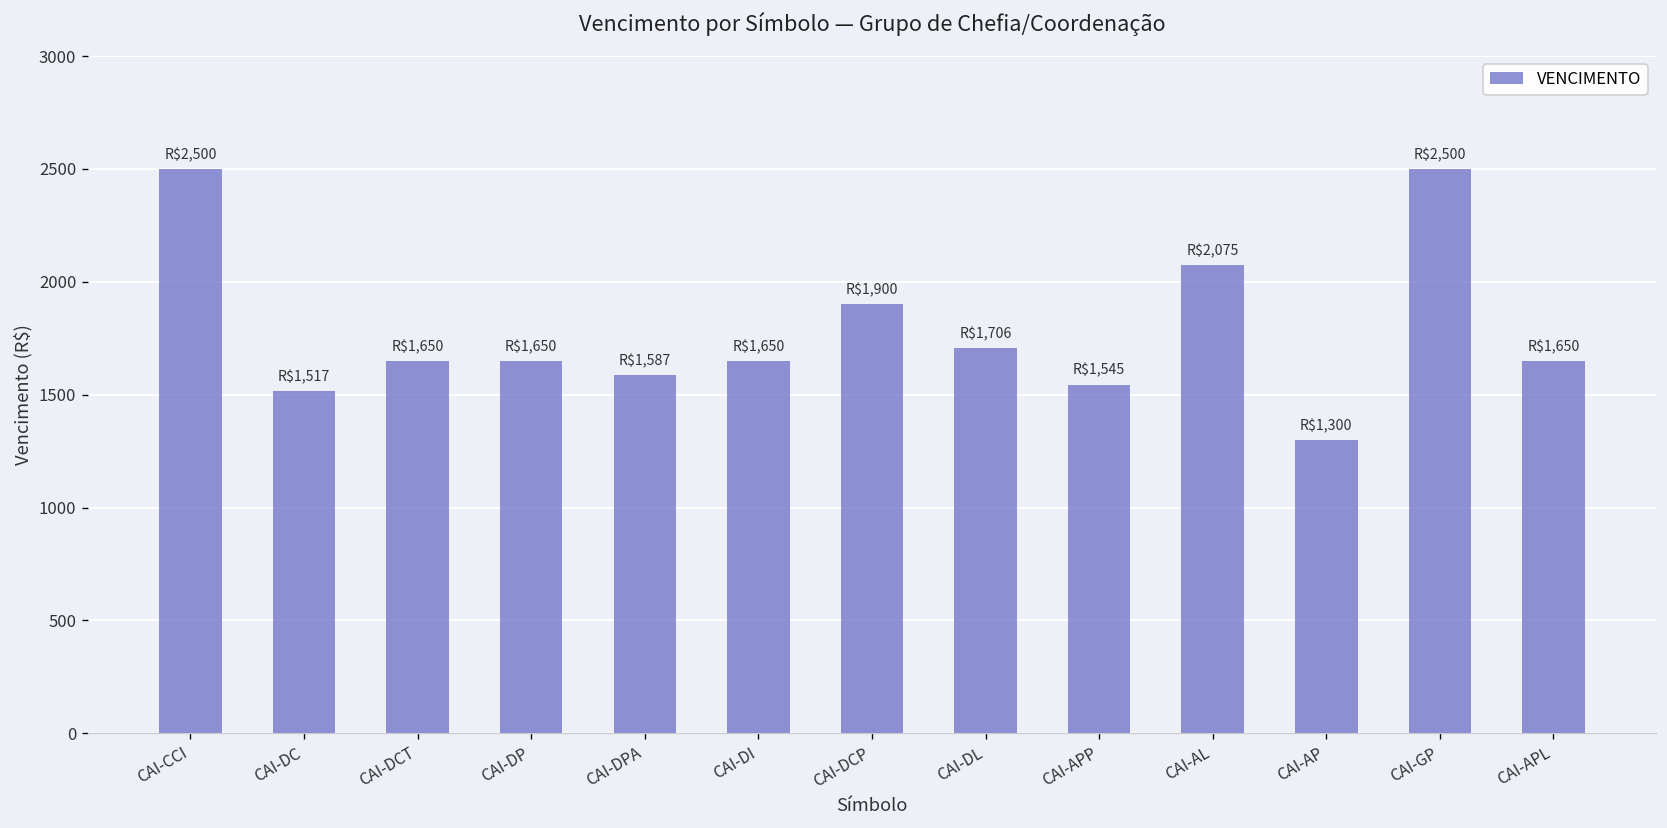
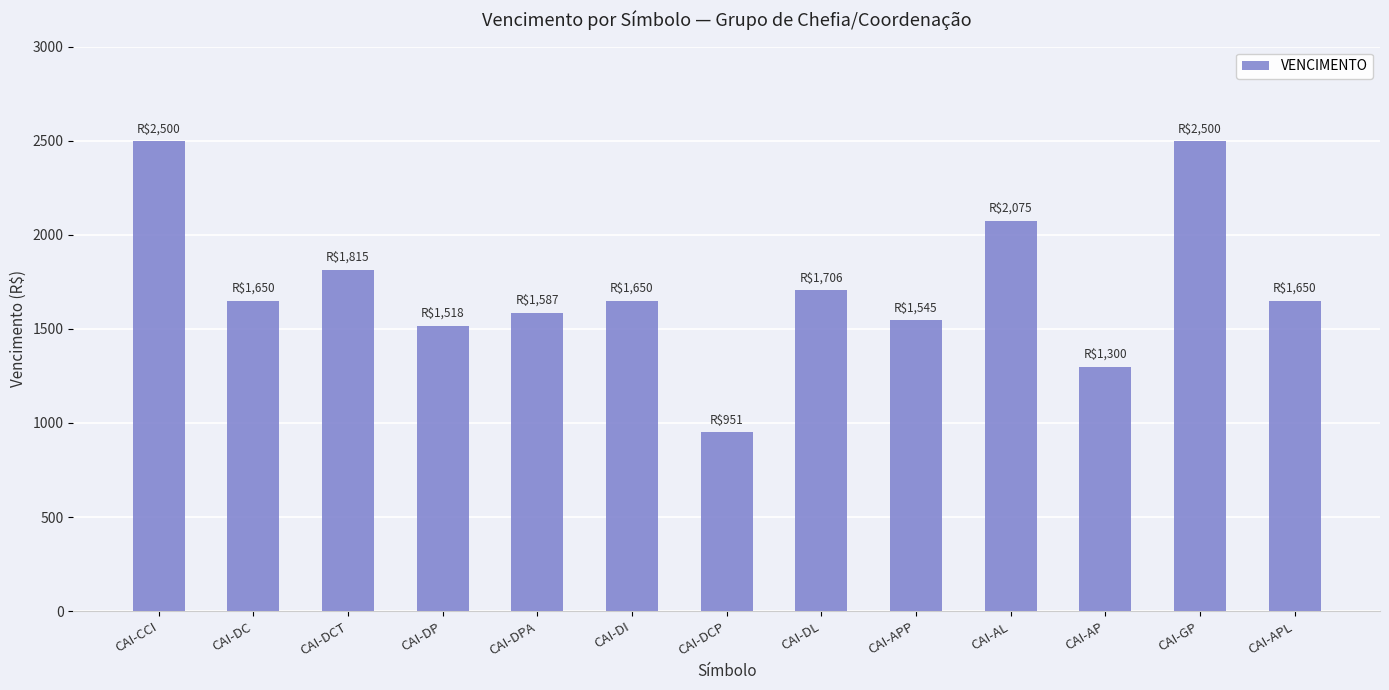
CAI-DC: $1,517 -> $1,650
CAI-DCT: $1,650 -> $1,815
CAI-DP: $1,650 -> $1,518
CAI-DCP: $1,900 -> $951
